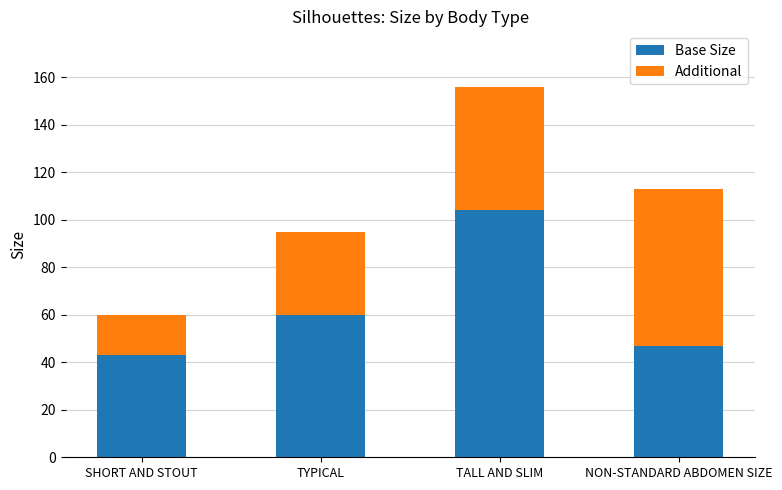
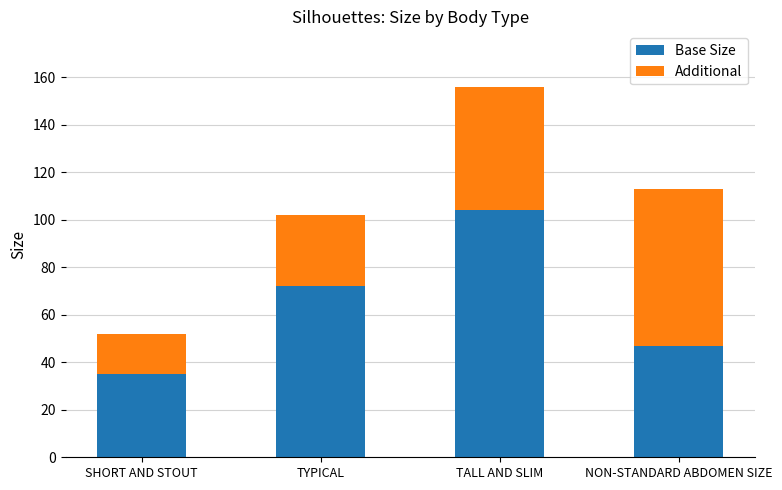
Base Size, SHORT AND STOUT: 43 -> 35
Base Size, TYPICAL: 60 -> 72
Additional, TYPICAL: 35 -> 30
